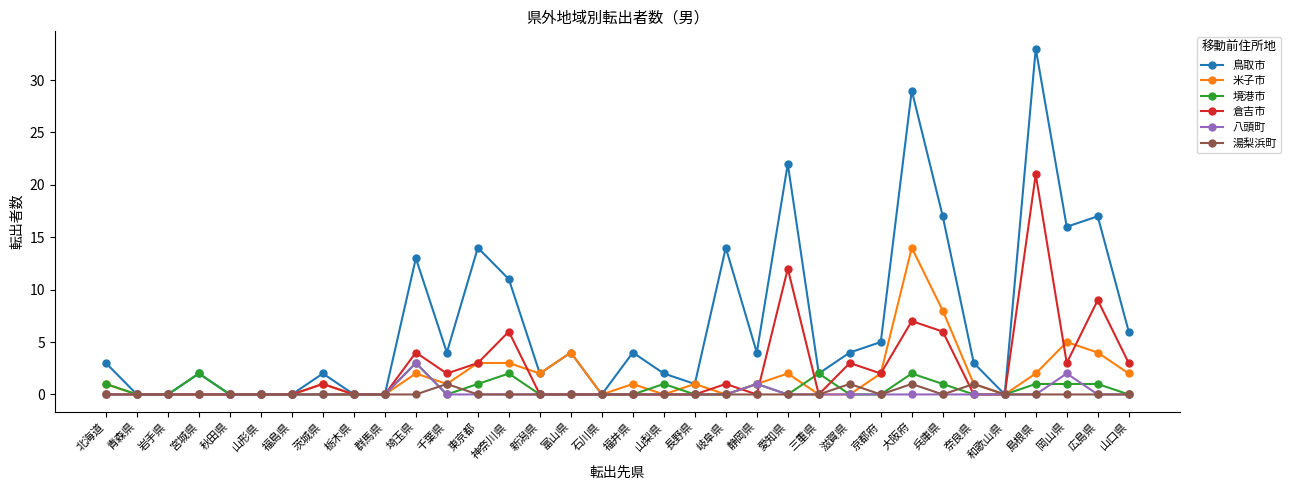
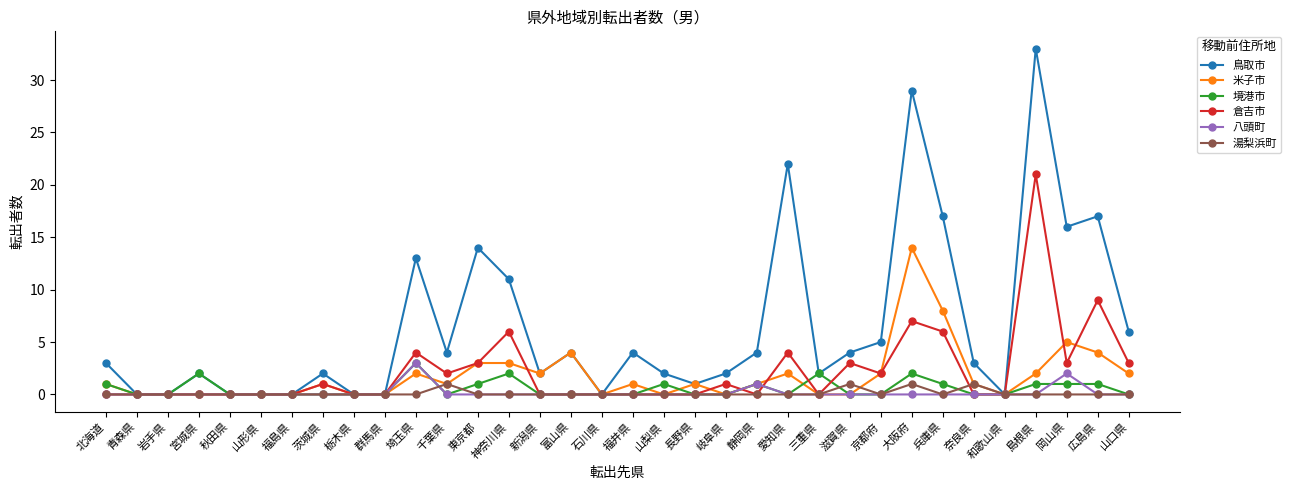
鳥取市, 岐阜県: 14 -> 2
倉吉市, 愛知県: 12 -> 4
